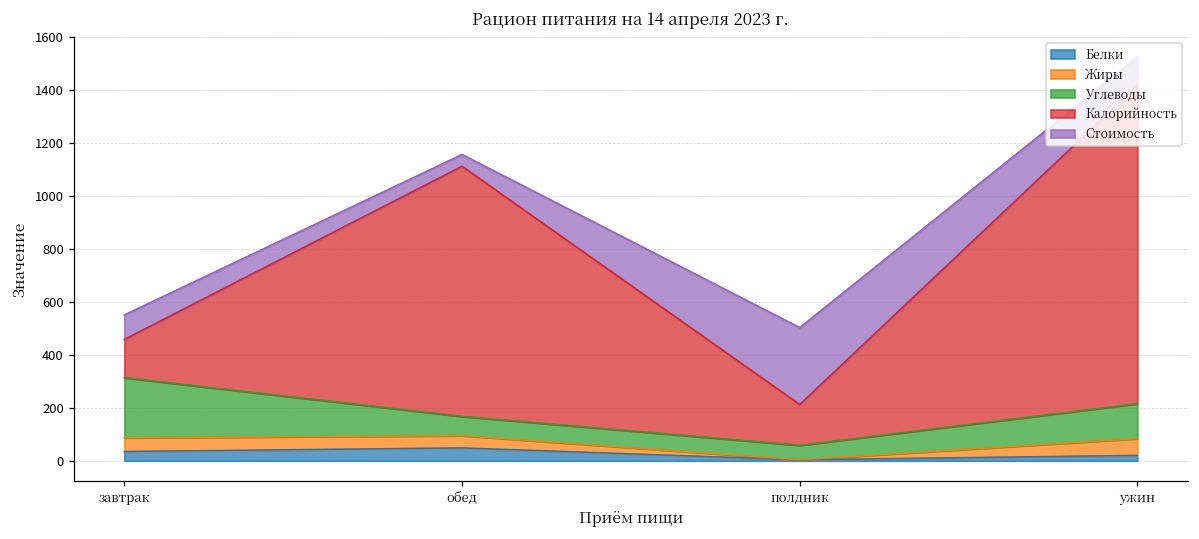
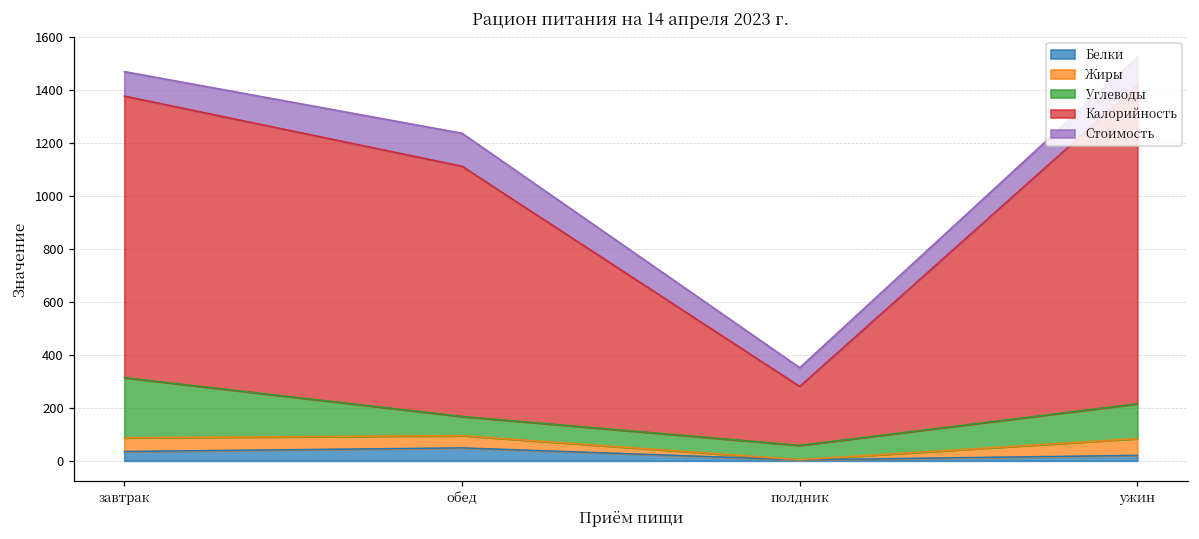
Калорийность, завтрак: 140 -> 1060
Стоимость, обед: 40 -> 120
Калорийность, полдник: 150 -> 220
Стоимость, полдник: 290 -> 70
